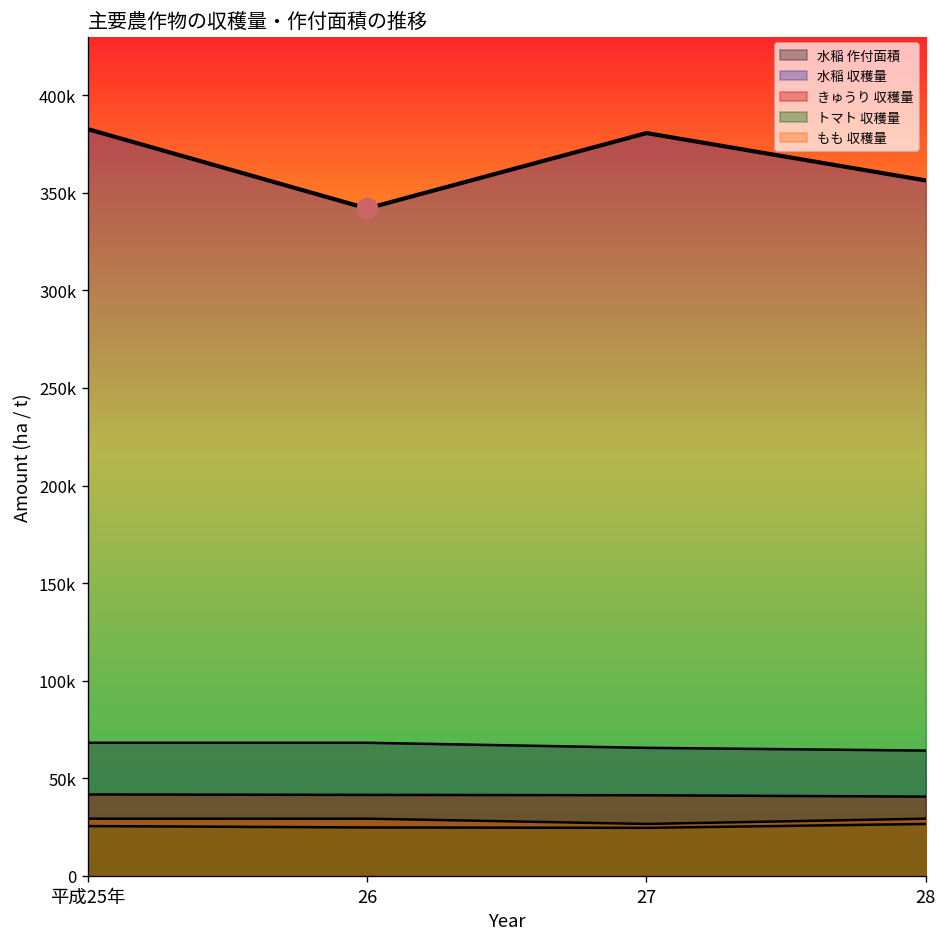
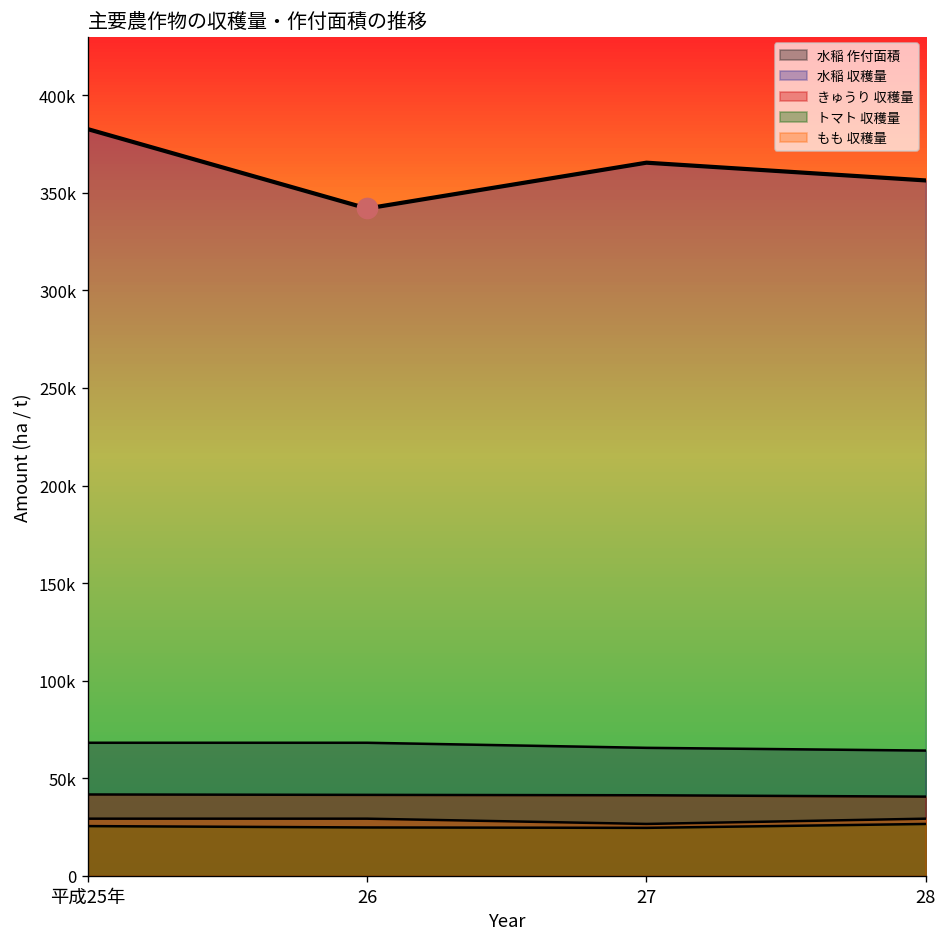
水稲 収穫量, 27: 381000 -> 365000
